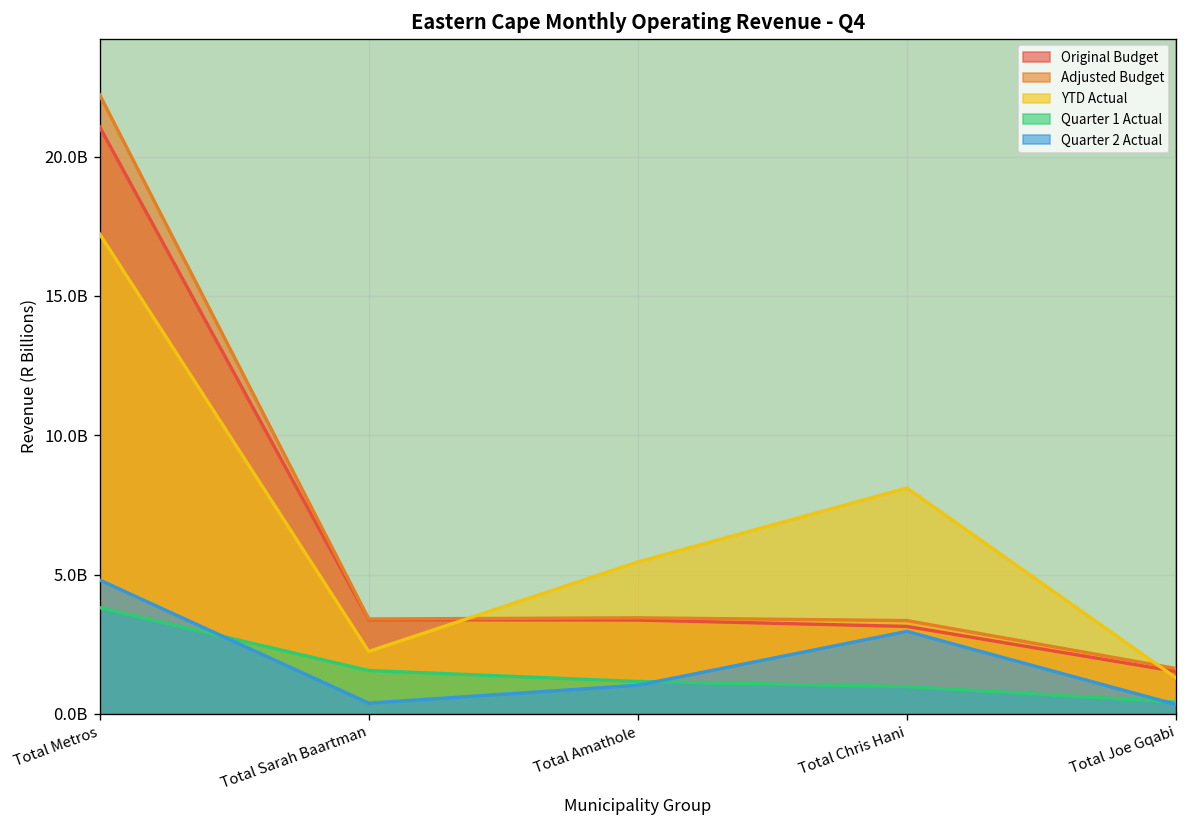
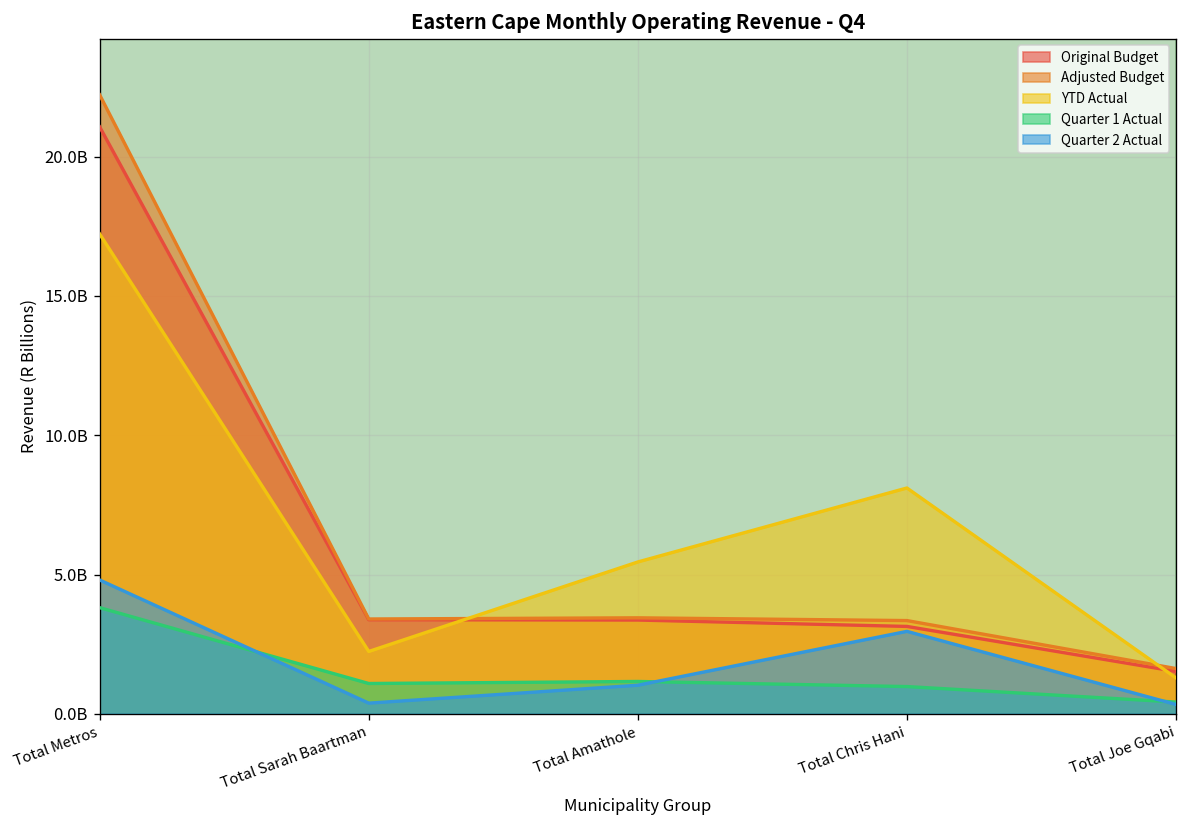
Quarter 1 Actual, Total Sarah Baartman: 1600000000 -> 1100000000
